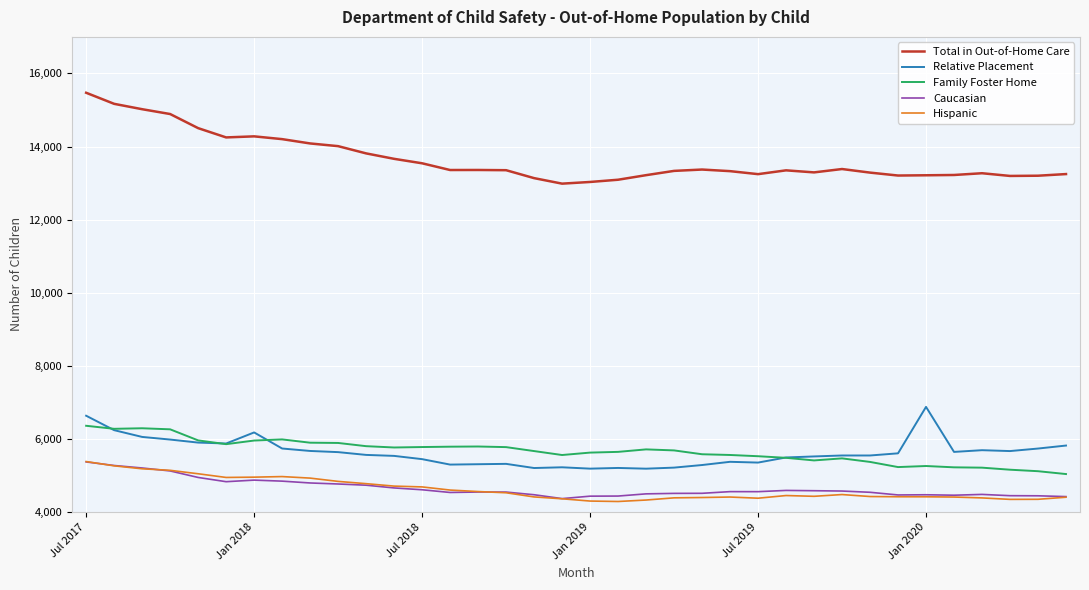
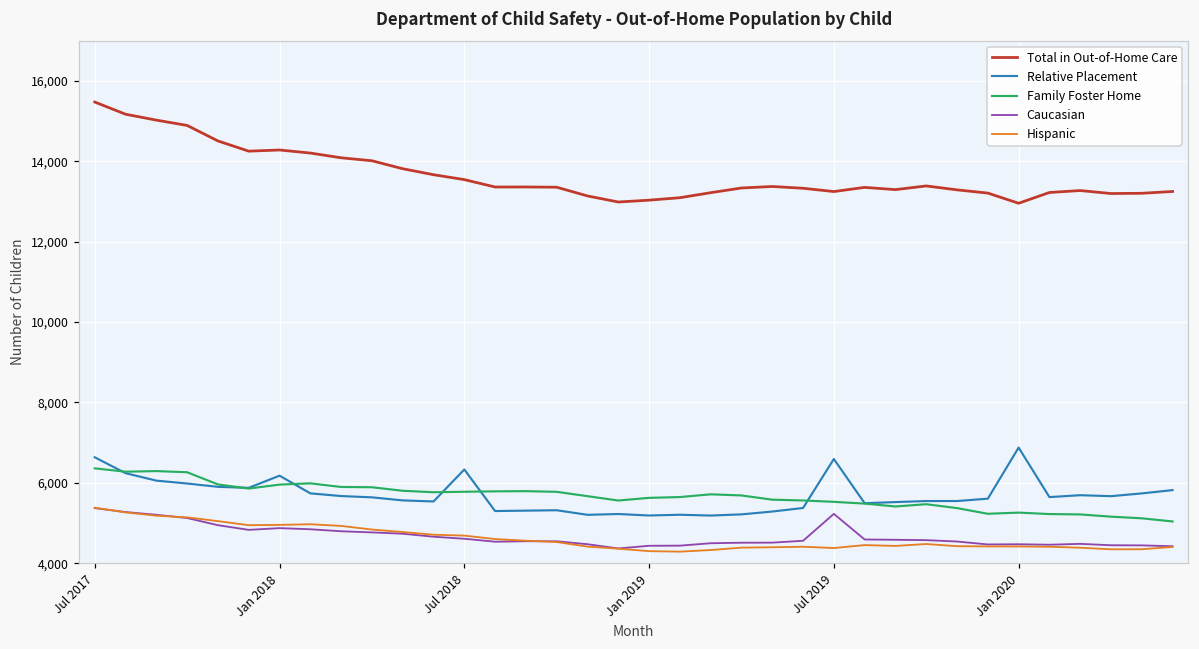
Relative Placement, Jul 2018: 5,400 -> 6,300
Relative Placement, Jul 2019: 5,400 -> 6,600
Caucasian, Jul 2019: 4,600 -> 5,200
Total in Out-of-Home Care, Jan 2020: 13,200 -> 13,000
